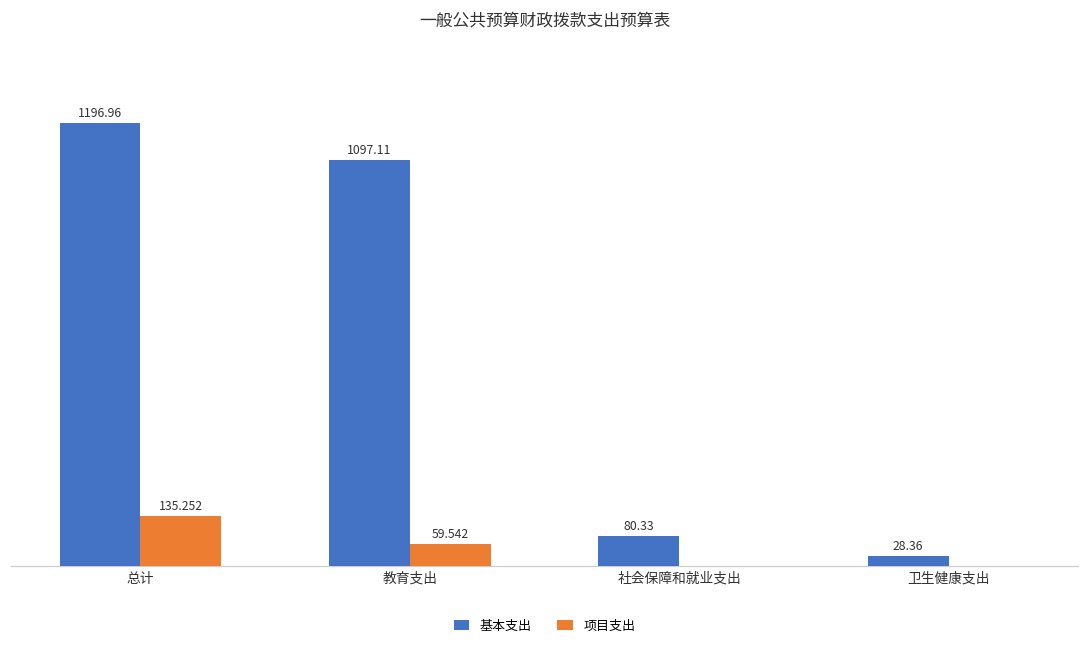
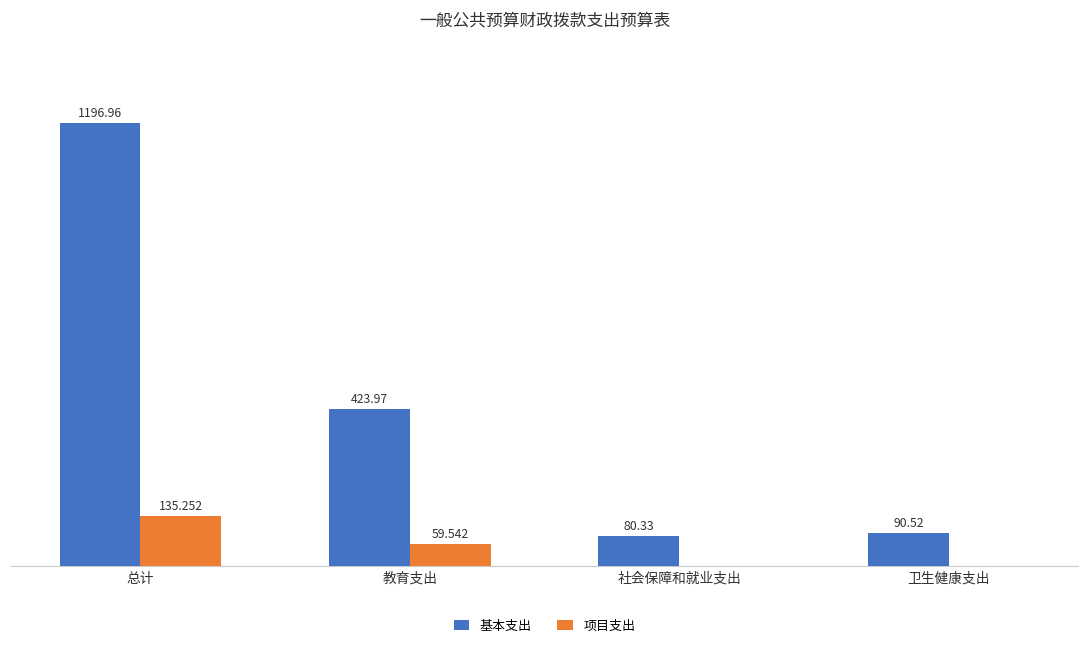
基本支出, 教育支出: 1097.11 -> 423.97
基本支出, 卫生健康支出: 28.36 -> 90.52
